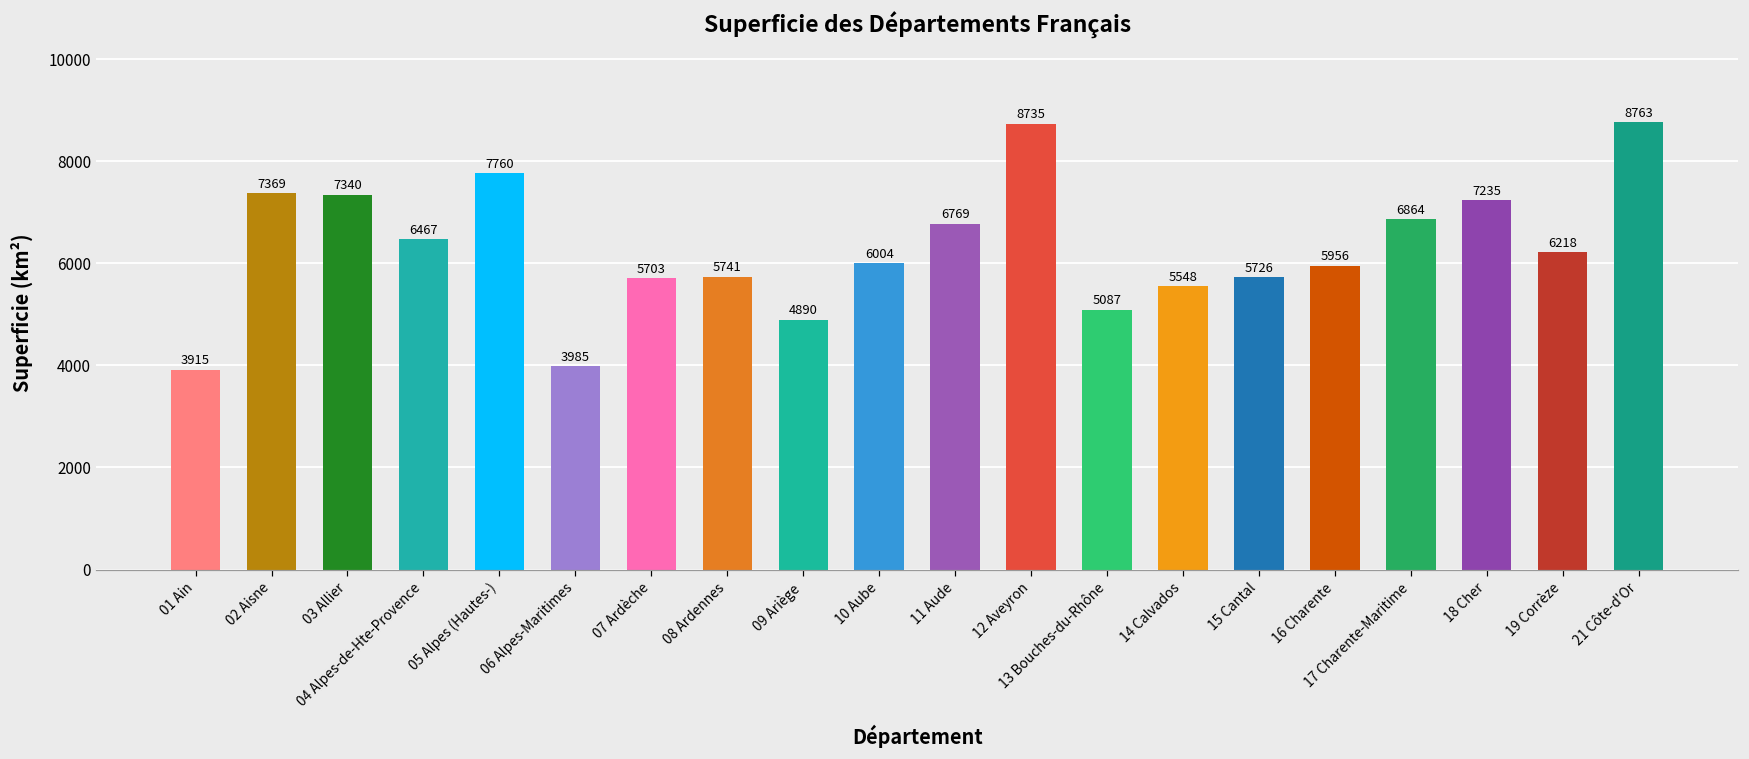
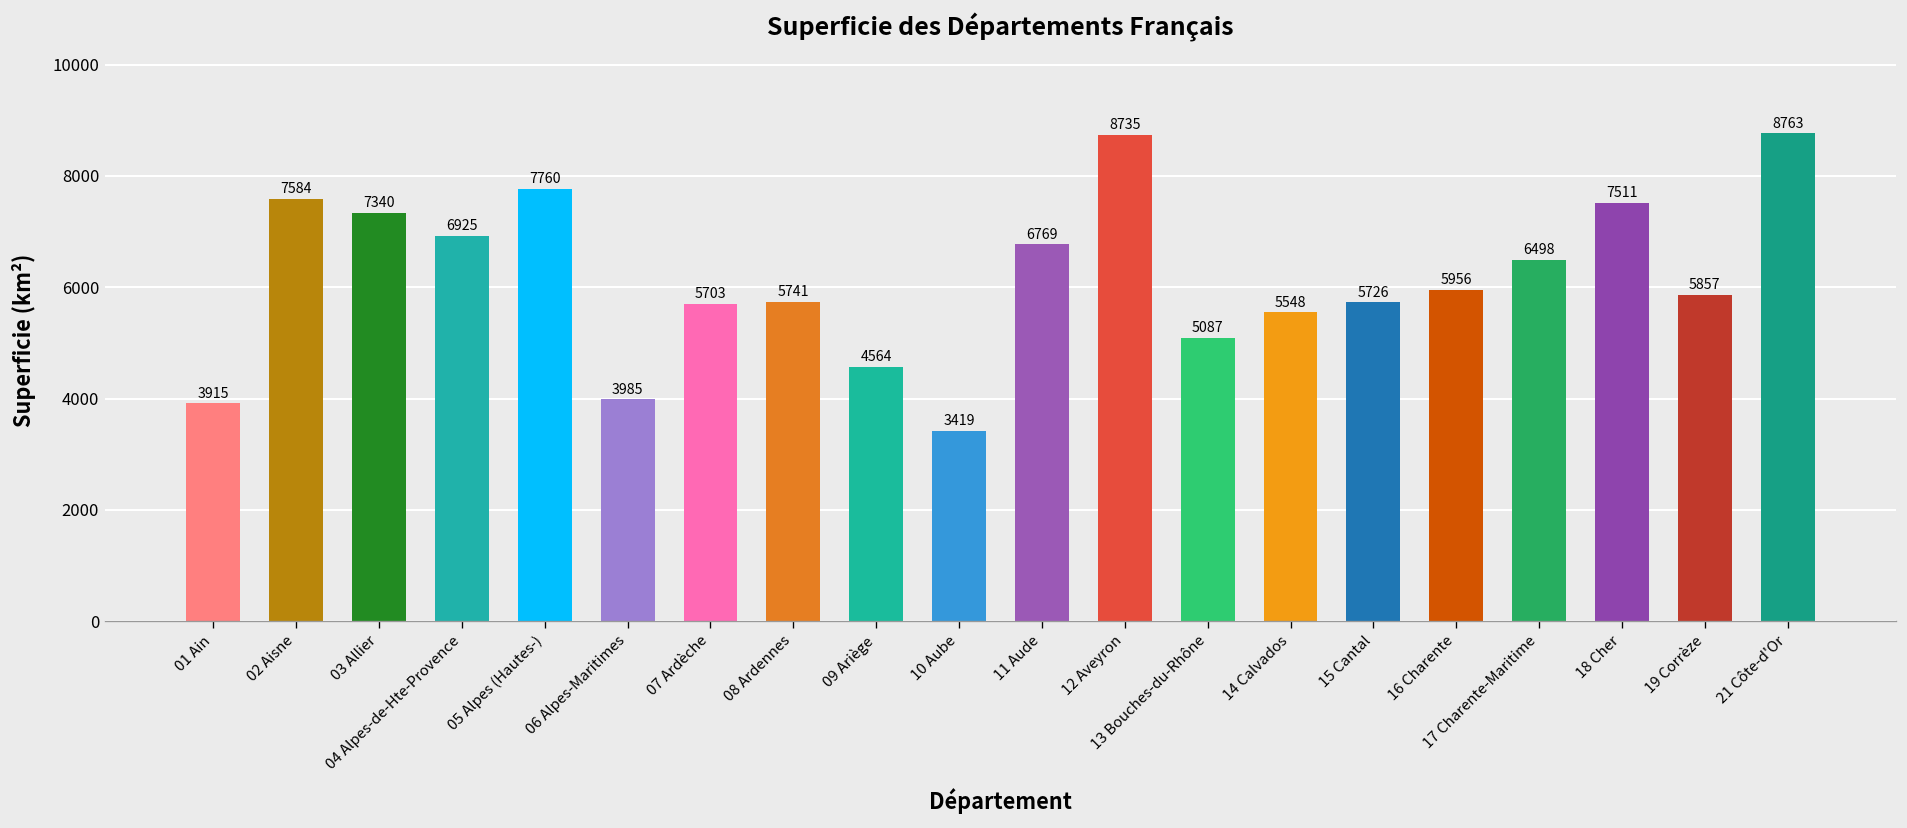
02 Aisne: 7369 -> 7584
04 Alpes-de-Hte-Provence: 6467 -> 6925
09 Ariège: 4890 -> 4564
10 Aube: 6004 -> 3419
17 Charente-Maritime: 6864 -> 6498
18 Cher: 7235 -> 7511
19 Corrèze: 6218 -> 5857
